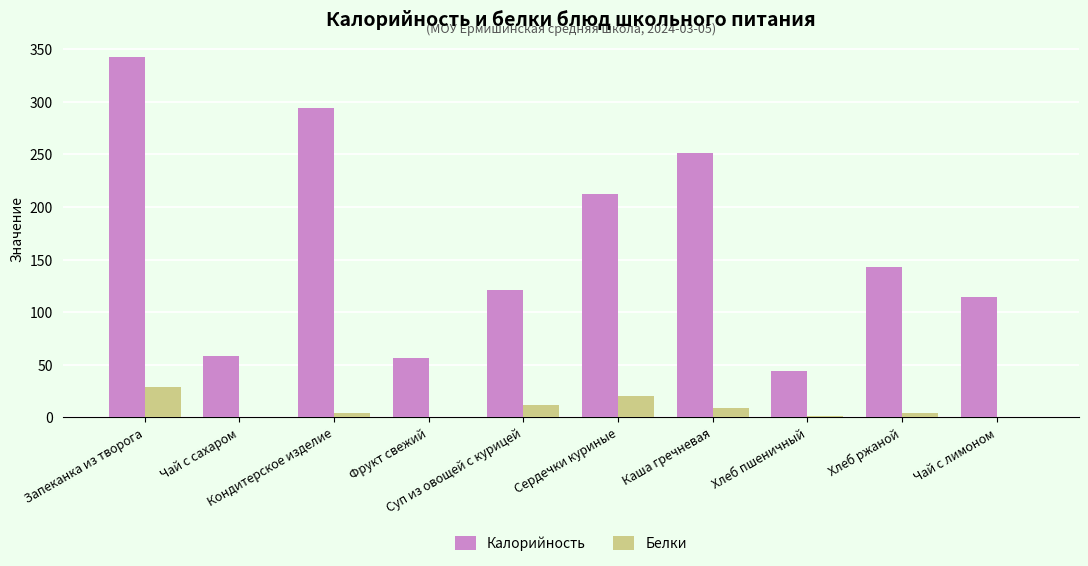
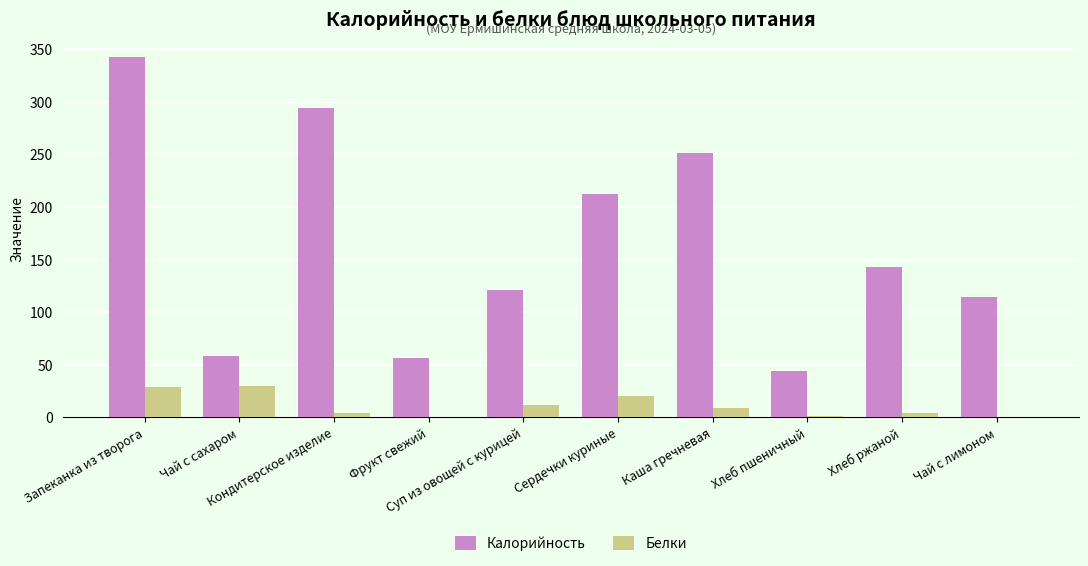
Белки, Чай с сахаром: 0 -> 30
